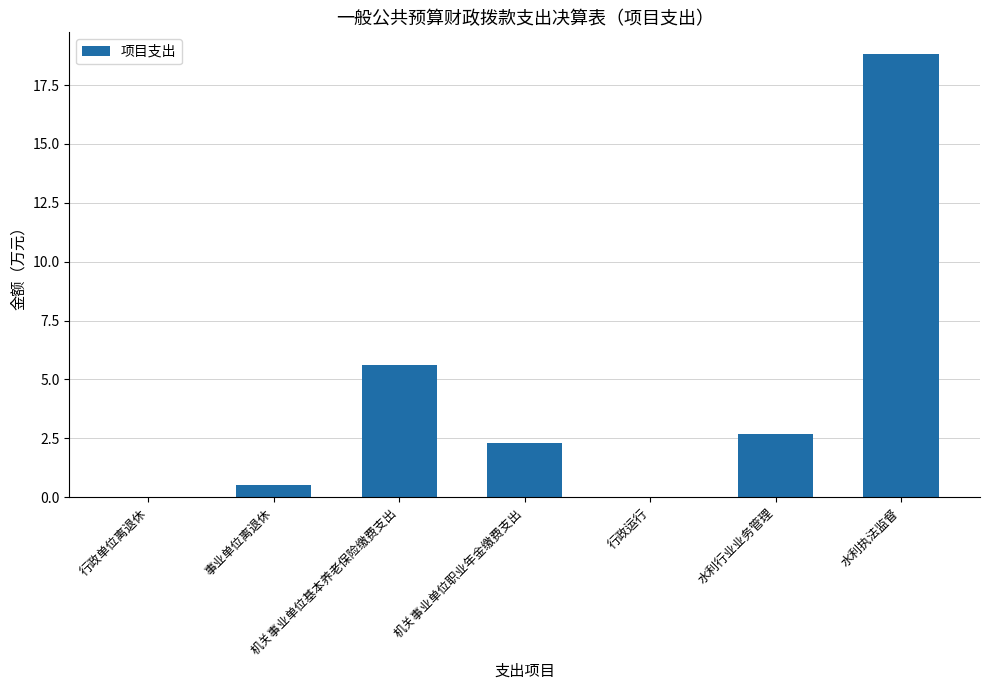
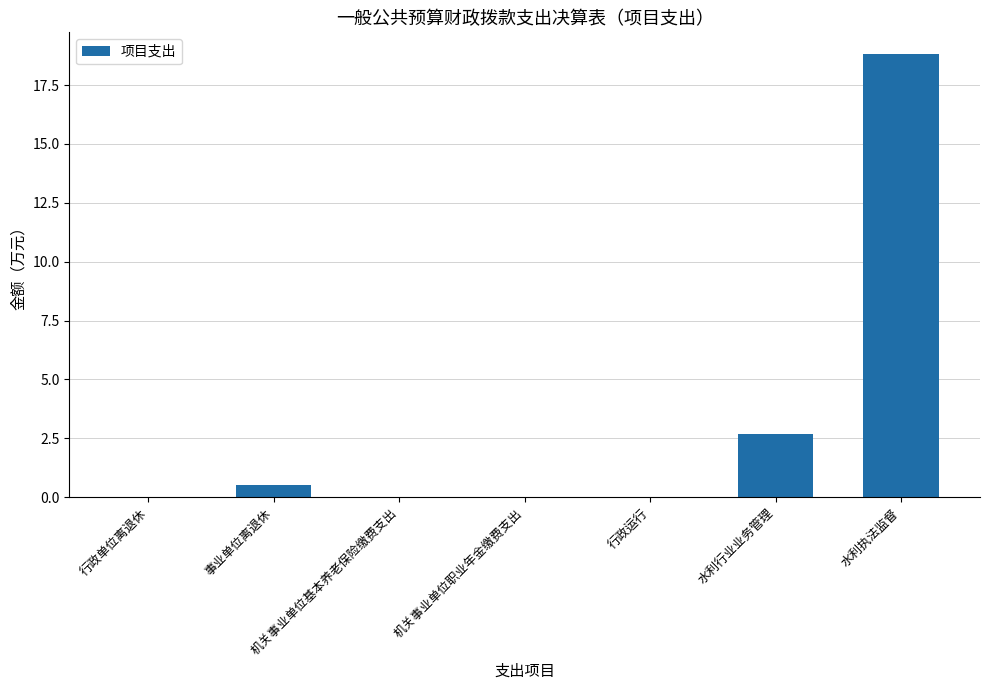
机关事业单位基本养老保险缴费支出: 5.6 -> 0.0
机关事业单位职业年金缴费支出: 2.3 -> 0.0
